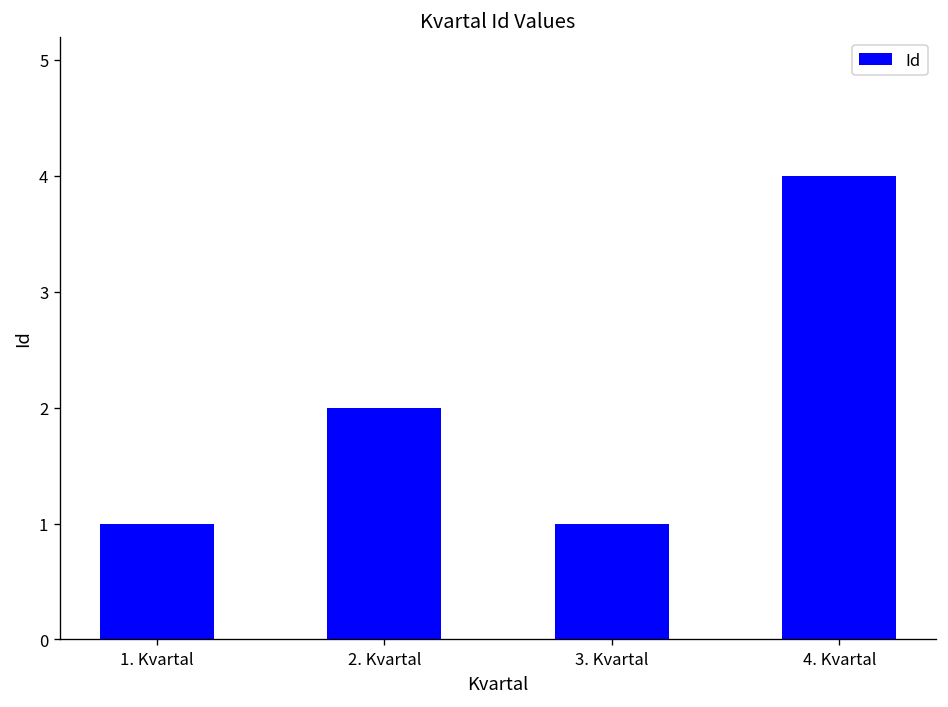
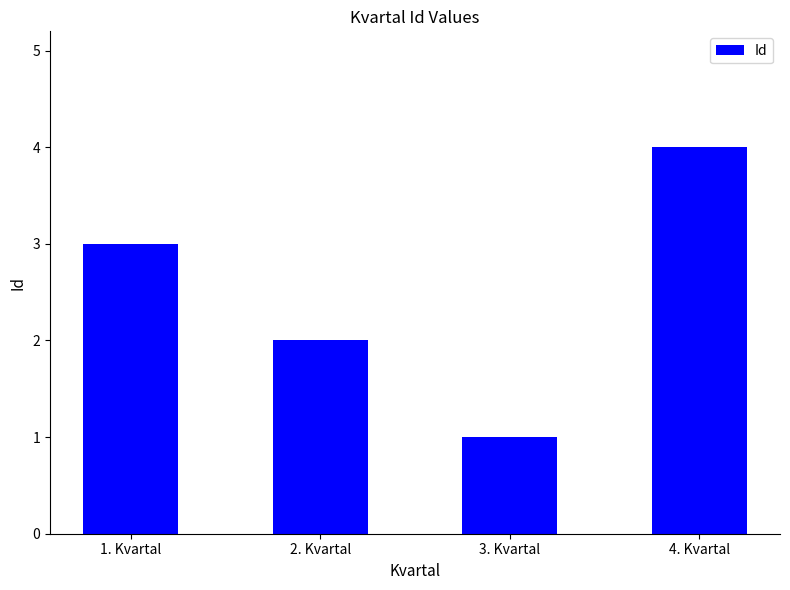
1. Kvartal: 1 -> 3
